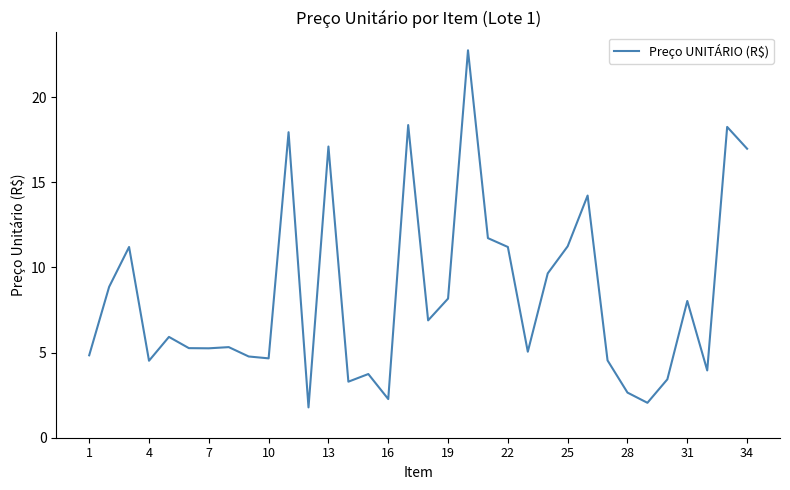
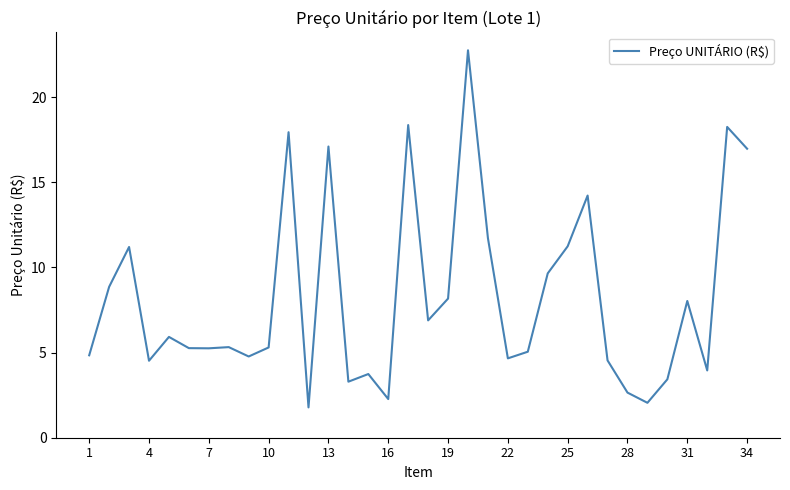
10: 4.7 -> 5.3
22: 11.2 -> 4.7
